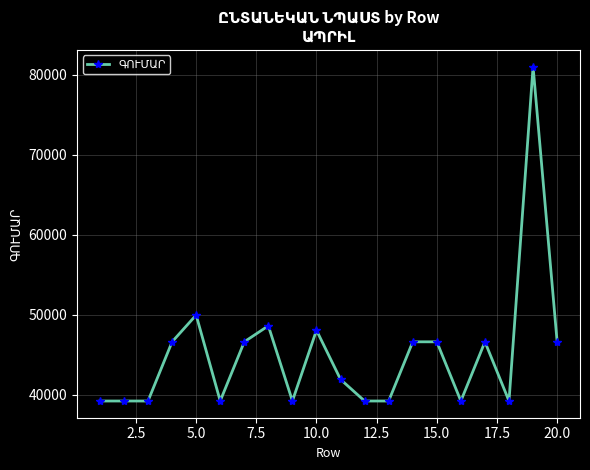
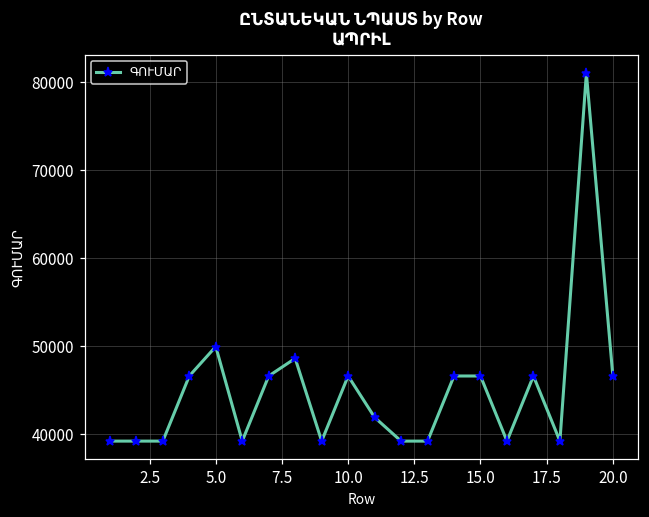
10.0: 48000 -> 47000
